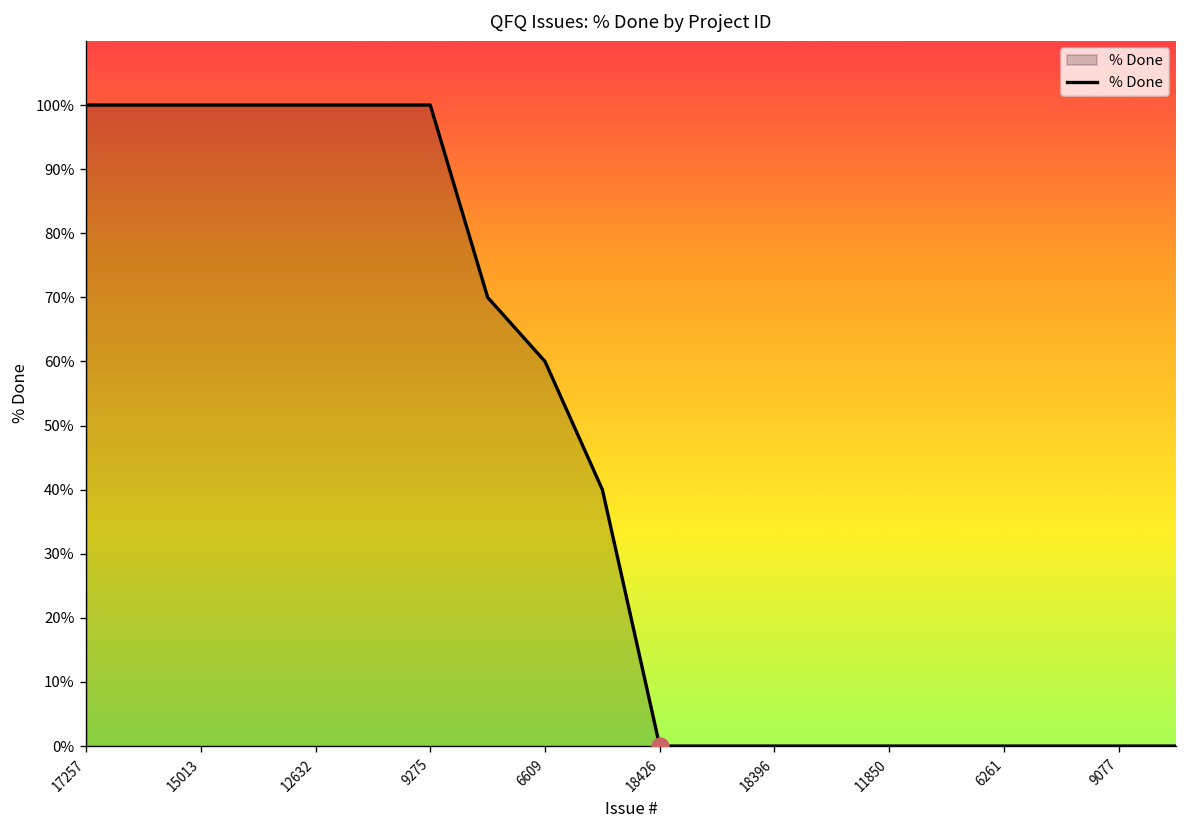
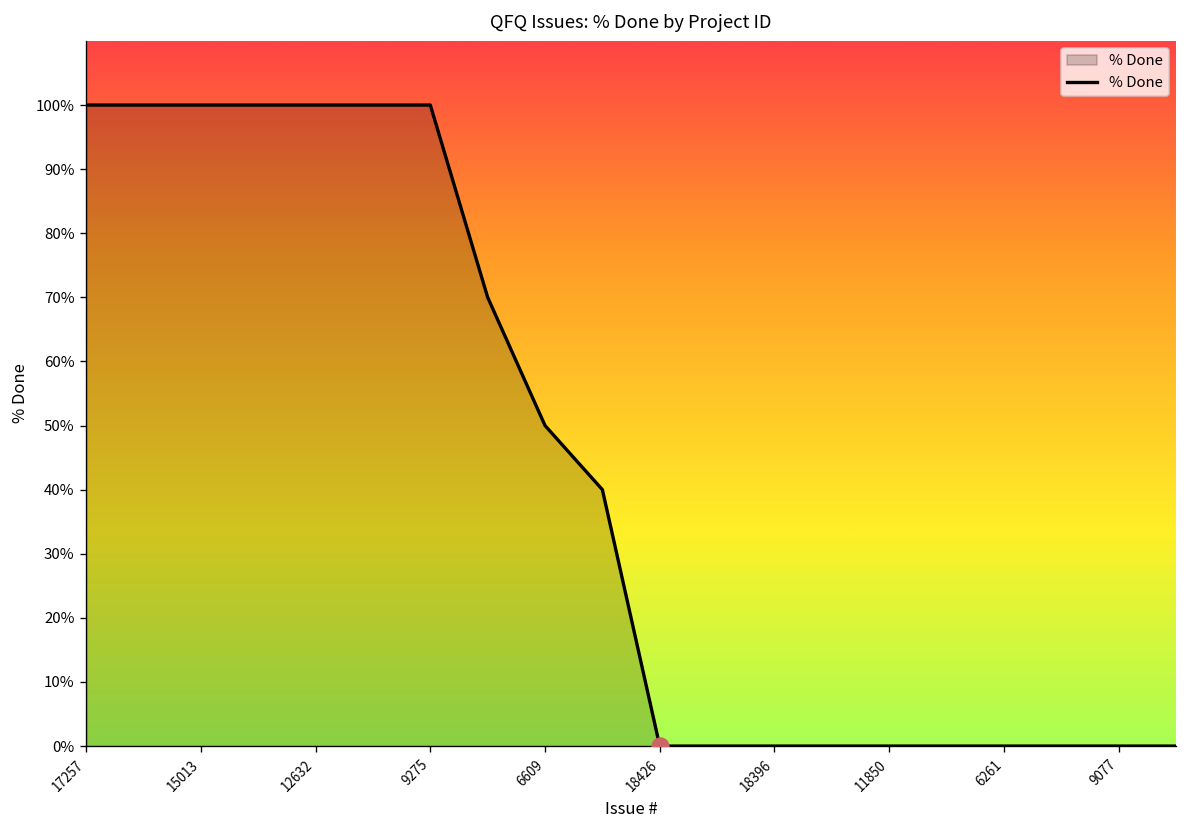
% Done, 6609: 60% -> 50%
